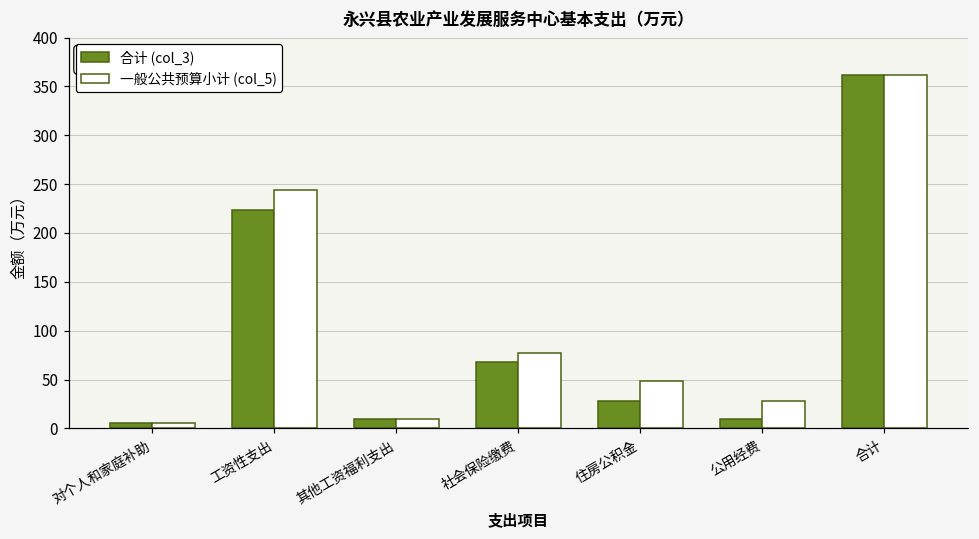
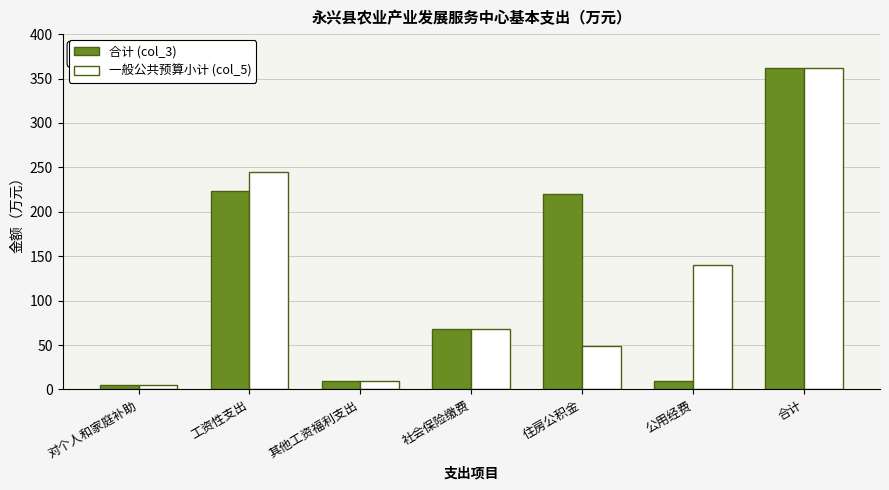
一般公共预算小计 (col_5), 社会保险缴费: 80 -> 70
合计 (col_3), 住房公积金: 30 -> 220
一般公共预算小计 (col_5), 公用经费: 30 -> 140
